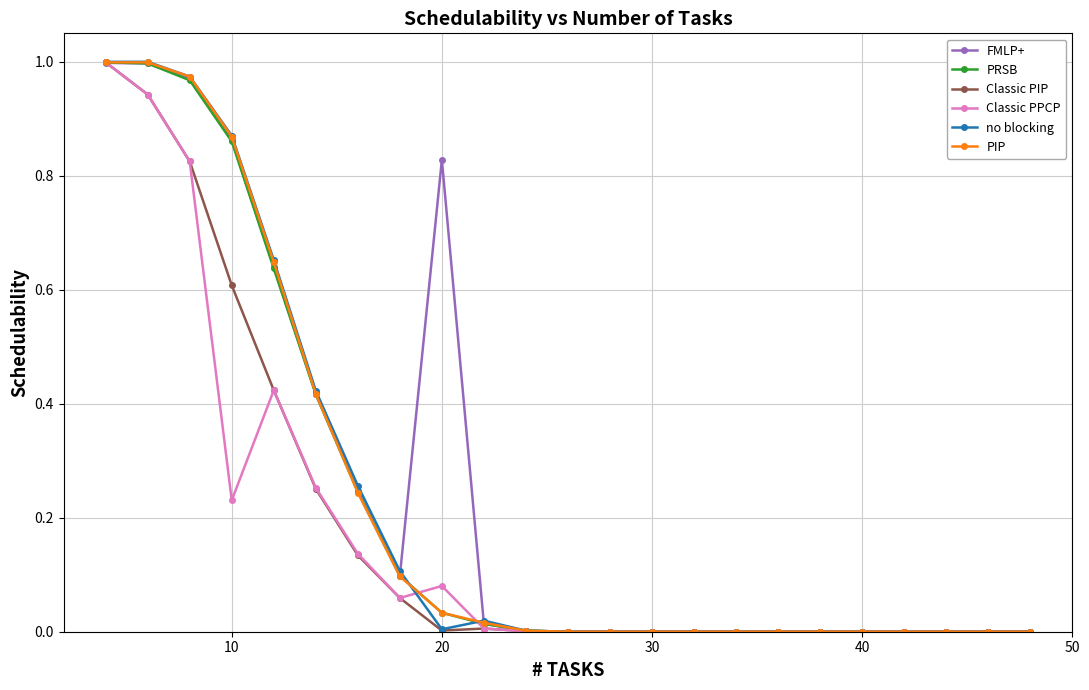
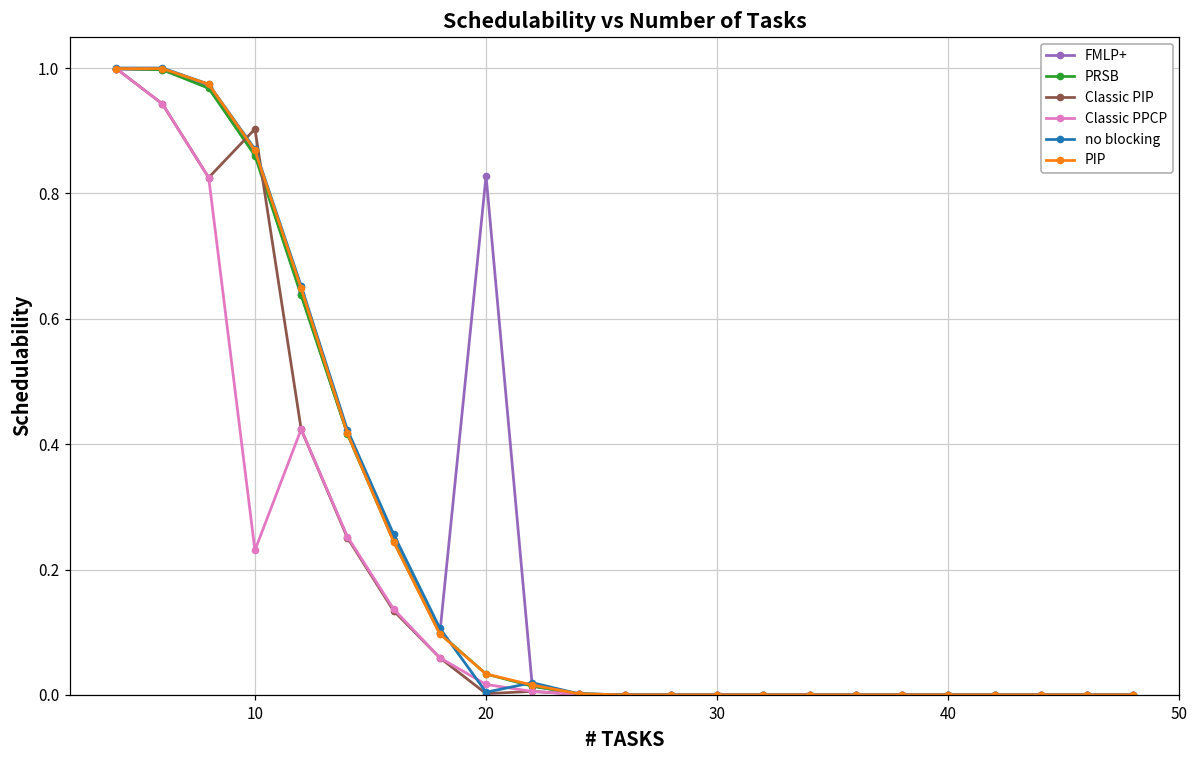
Classic PIP, 10: 0.61 -> 0.90
Classic PPCP, 20: 0.08 -> 0.02
